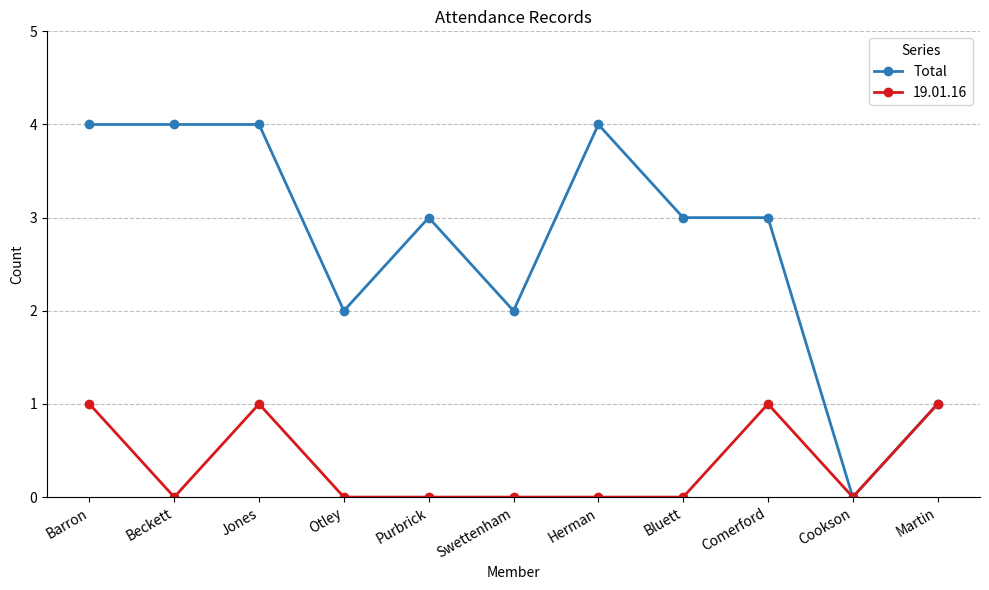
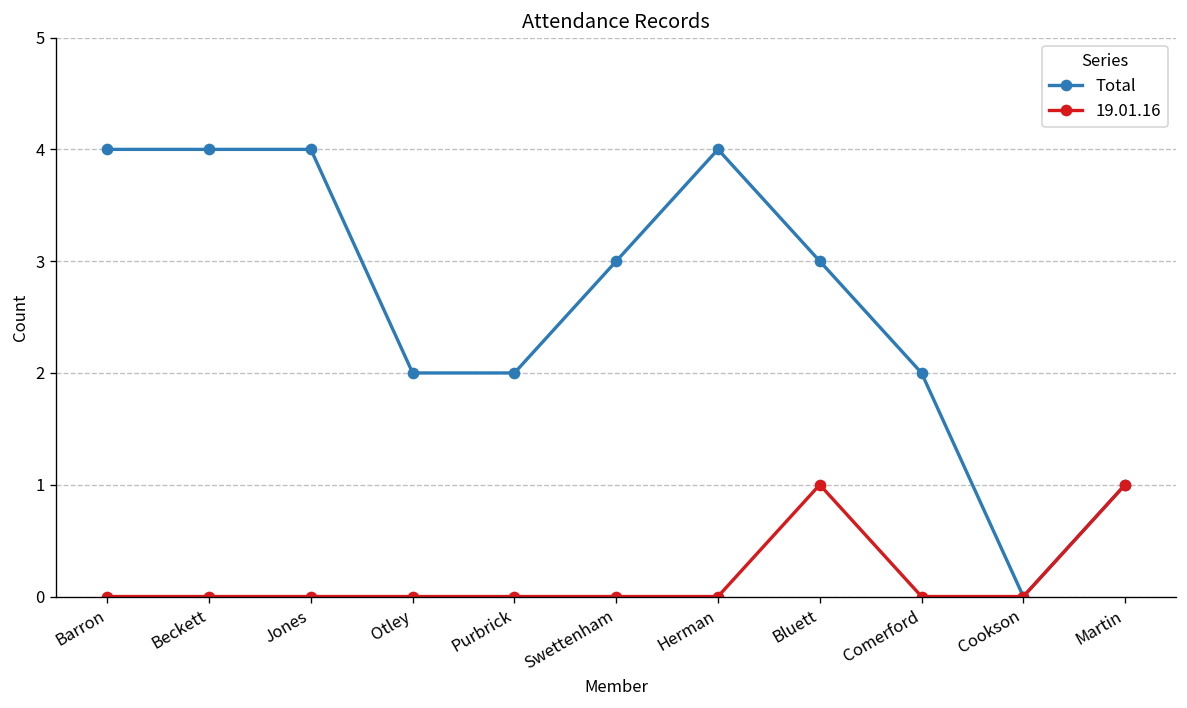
19.01.16, Barron: 1 -> 0
19.01.16, Jones: 1 -> 0
Total, Purbrick: 3 -> 2
Total, Swettenham: 2 -> 3
19.01.16, Bluett: 0 -> 1
Total, Comerford: 3 -> 2
19.01.16, Comerford: 1 -> 0
